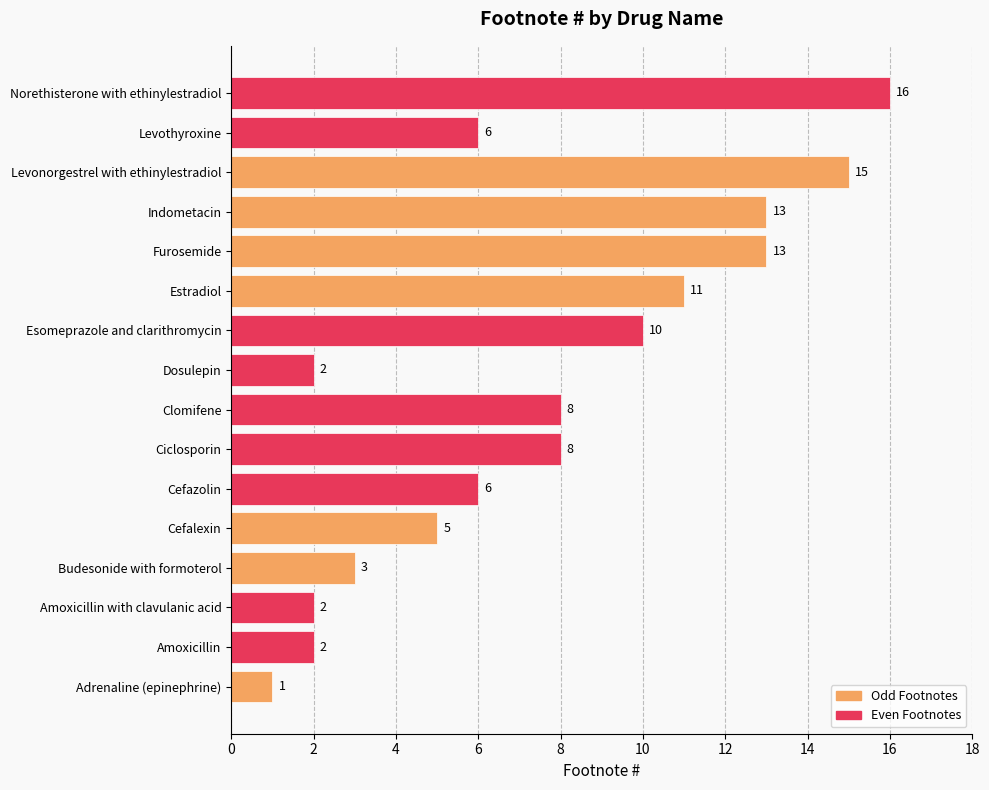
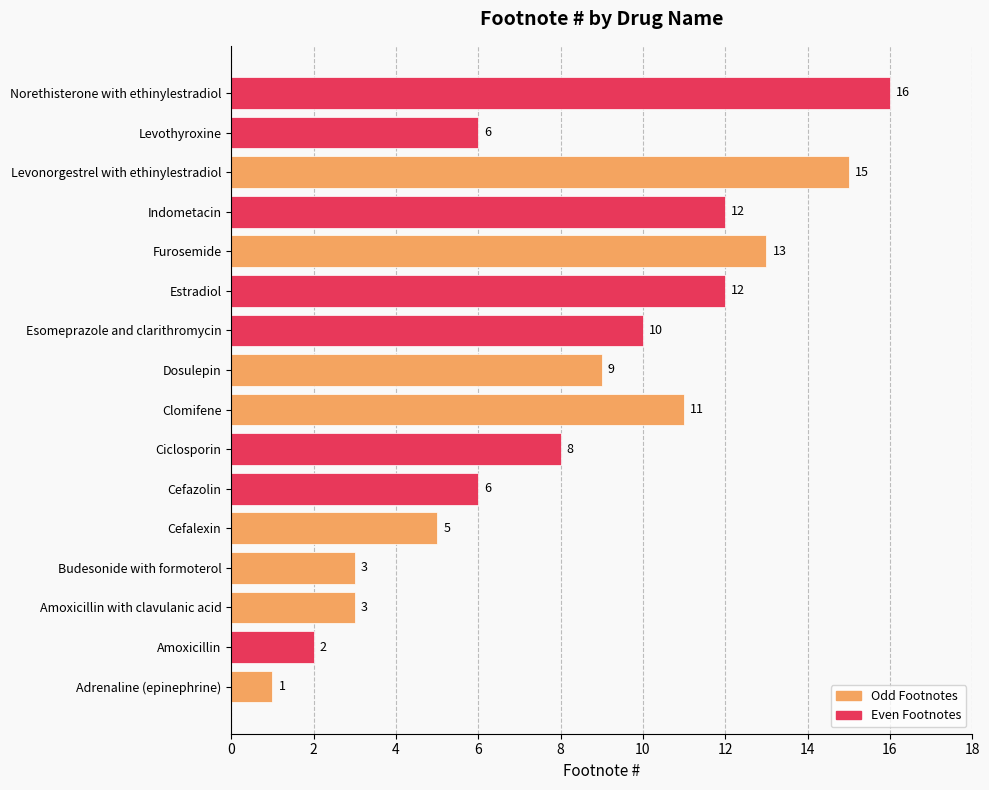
Indometacin: 13 -> 12
Estradiol: 11 -> 12
Dosulepin: 2 -> 9
Clomifene: 8 -> 11
Amoxicillin with clavulanic acid: 2 -> 3
